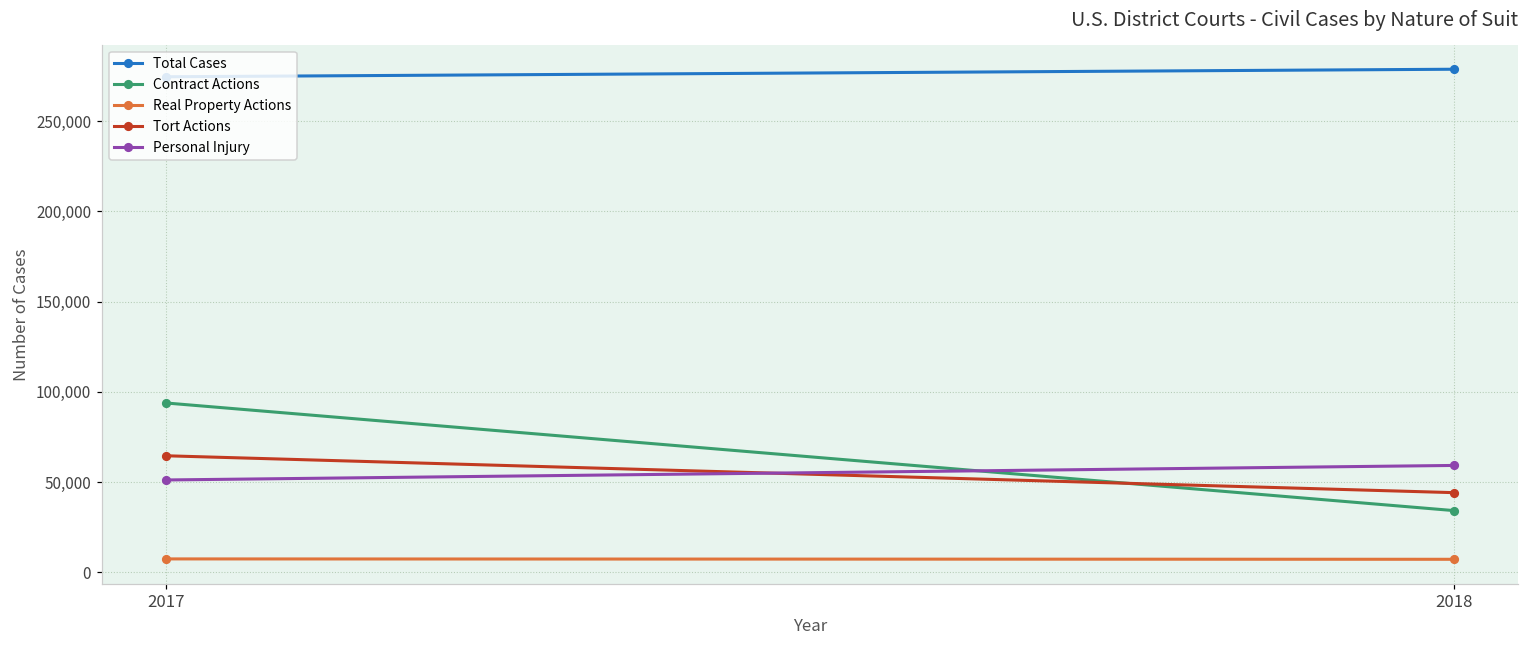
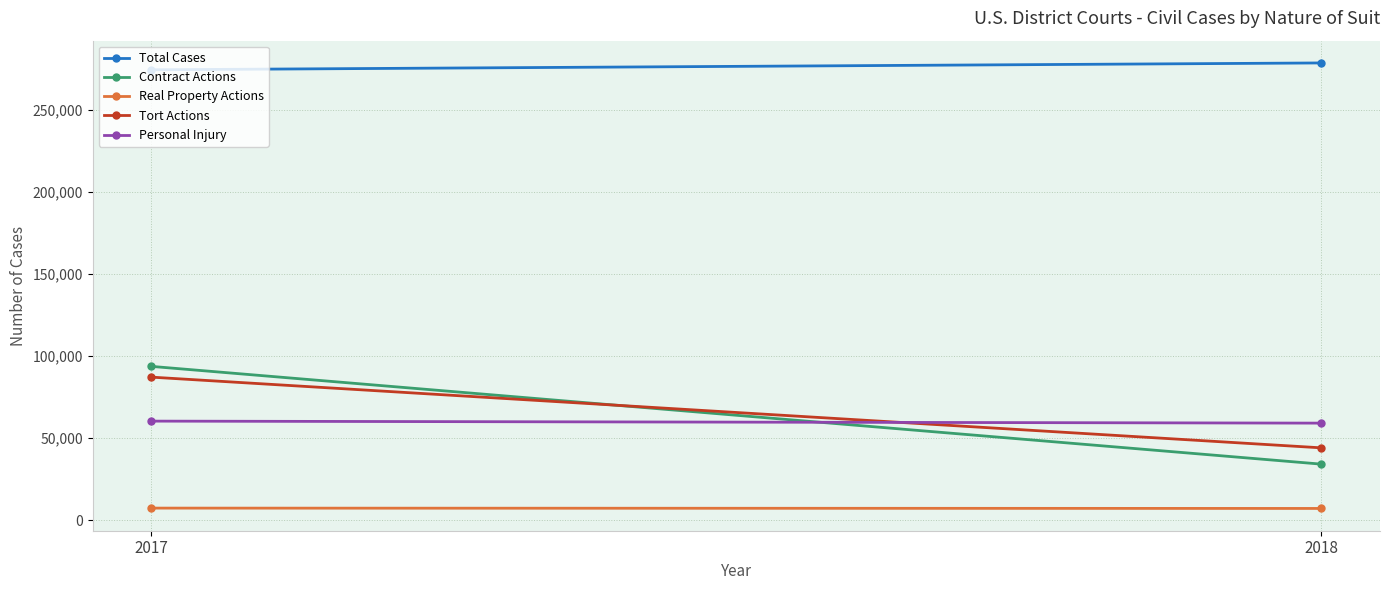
Tort Actions, 2017: 65,000 -> 87,000
Personal Injury, 2017: 51,000 -> 60,000
